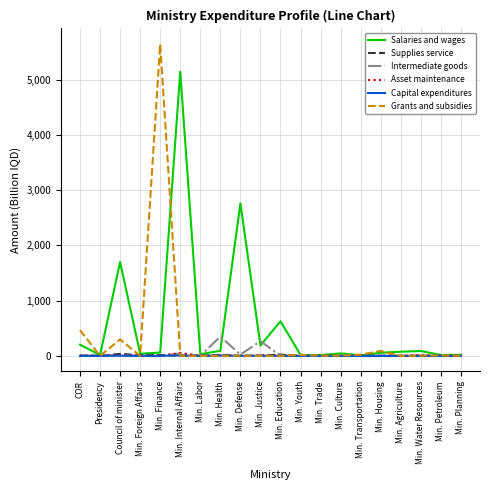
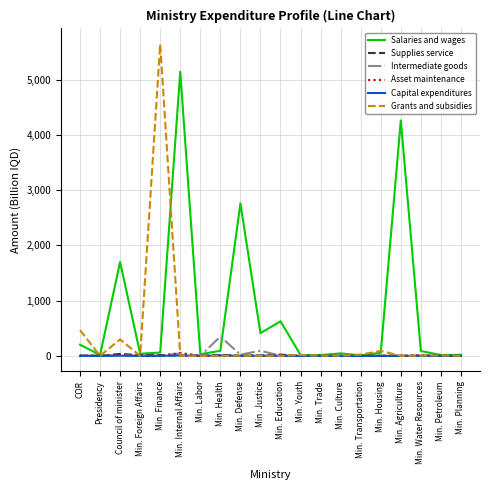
Salaries and wages, Min. Justice: 200 -> 400
Intermediate goods, Min. Justice: 300 -> 100
Salaries and wages, Min. Agriculture: 100 -> 4,300
